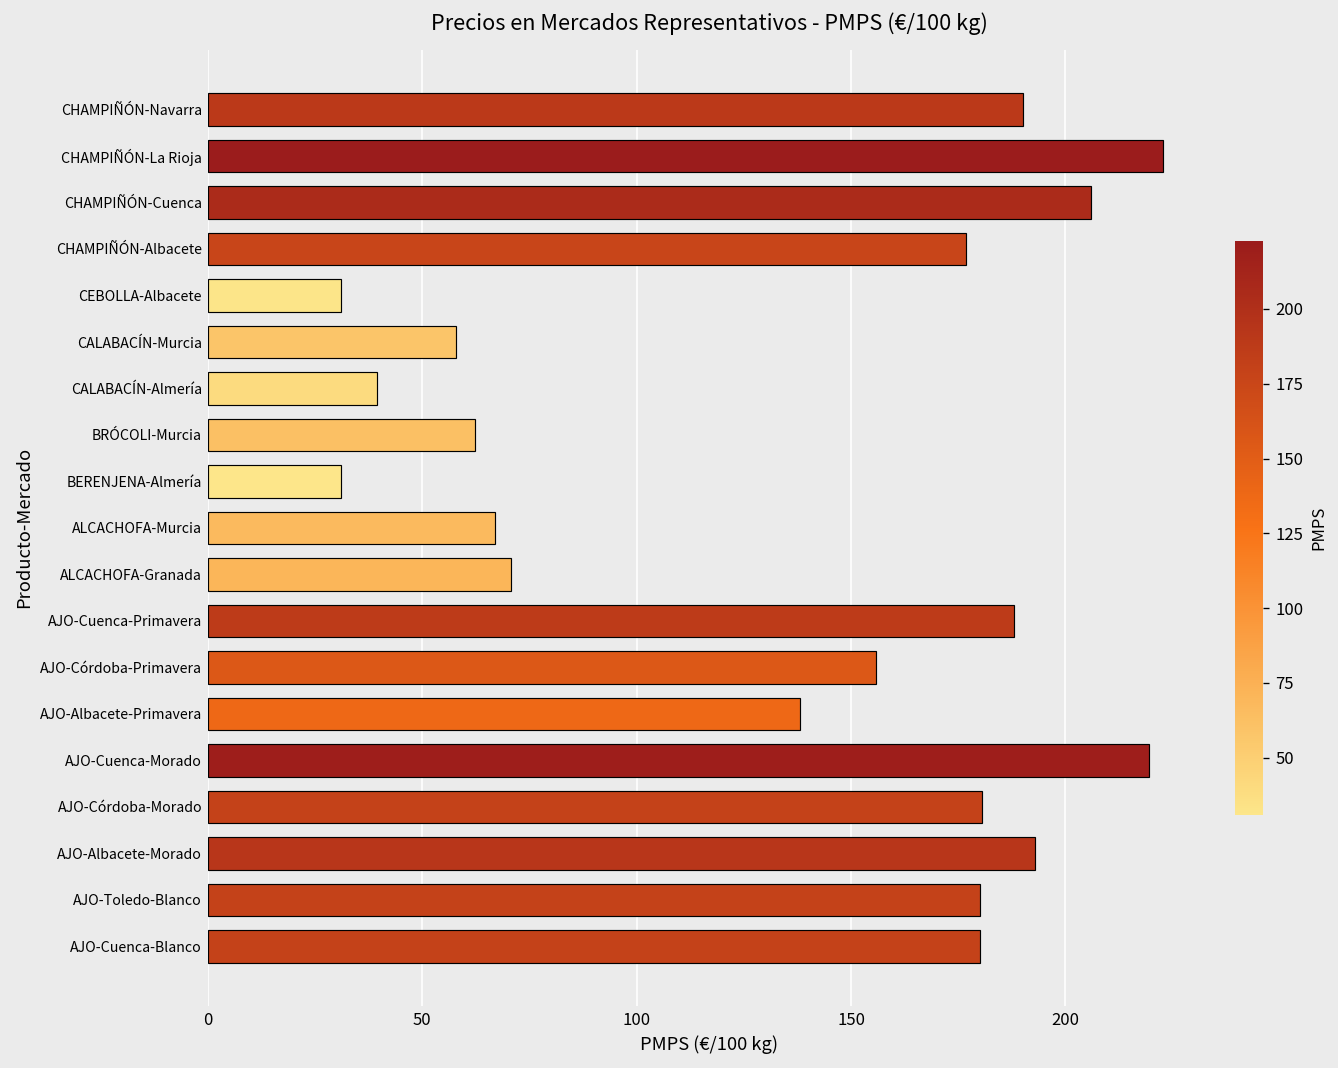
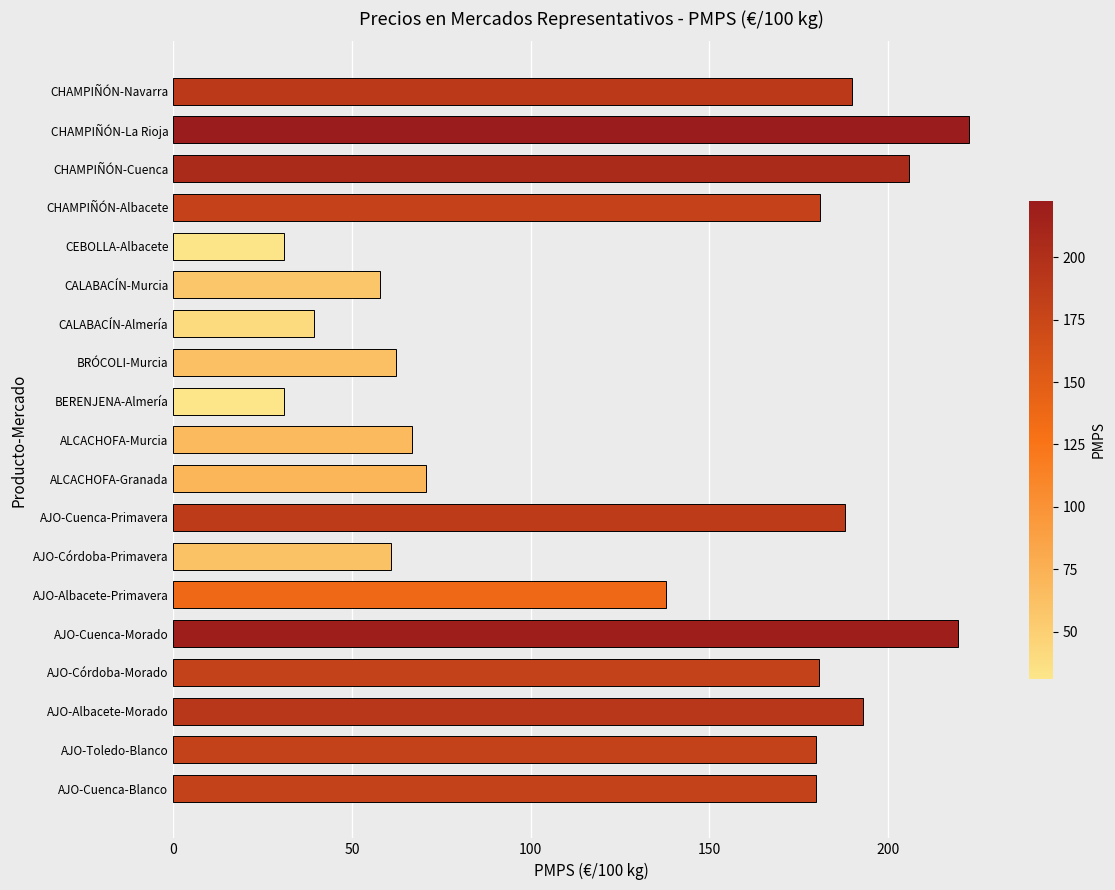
CHAMPIÑÓN-Albacete: 177 -> 181
AJO-Córdoba-Primavera: 156 -> 61
